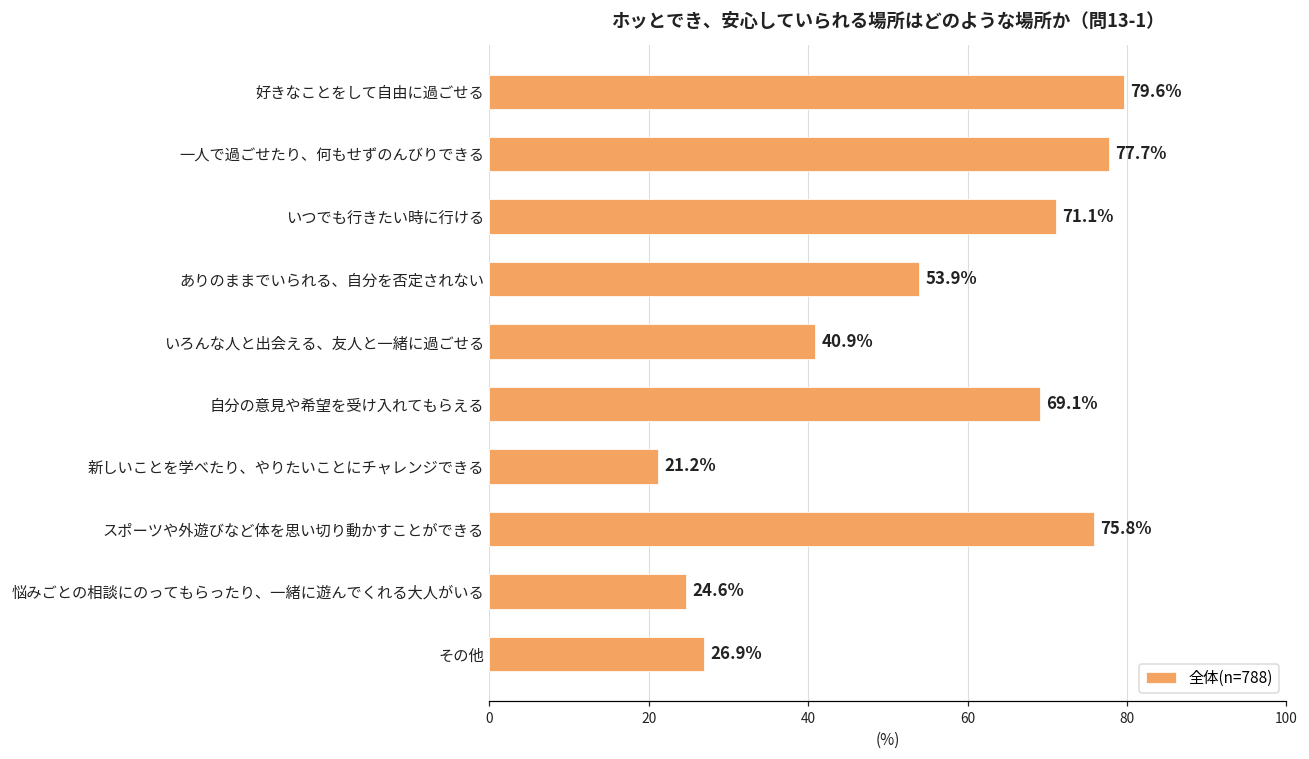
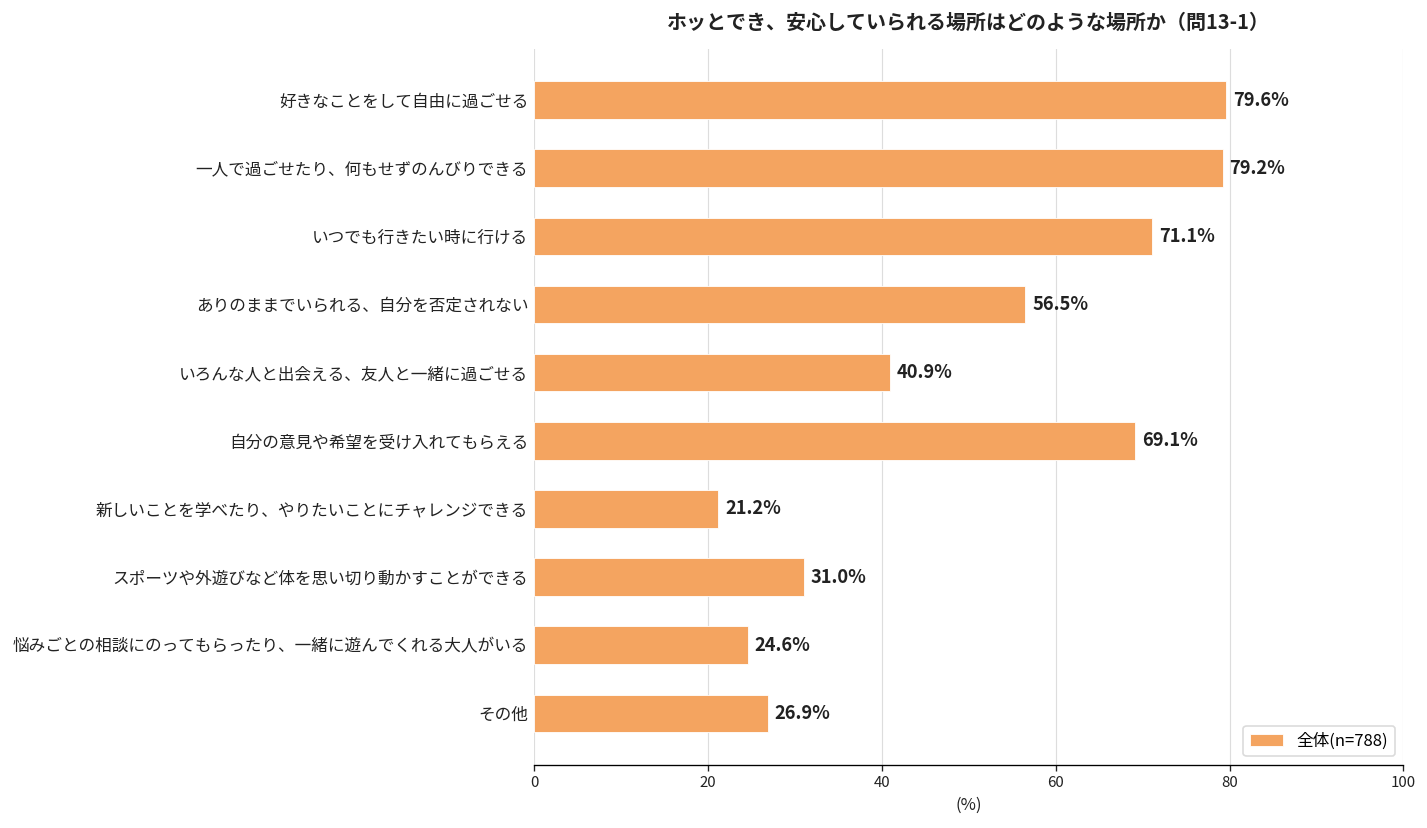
一人で過ごせたり、何もせずのんびりできる: 77.7% -> 79.2%
ありのままでいられる、自分を否定されない: 53.9% -> 56.5%
スポーツや外遊びなど体を思い切り動かすことができる: 75.8% -> 31.0%
